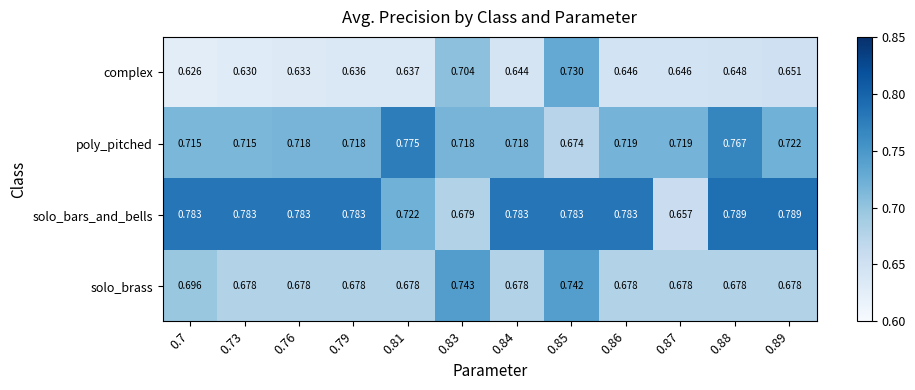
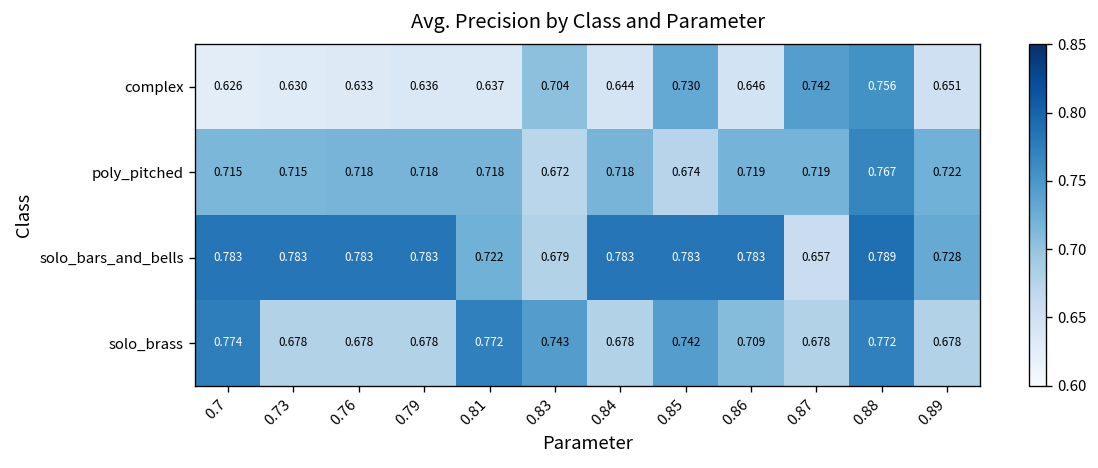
complex, 0.87: 0.646 -> 0.742
complex, 0.88: 0.648 -> 0.756
poly_pitched, 0.81: 0.775 -> 0.718
poly_pitched, 0.83: 0.718 -> 0.672
solo_bars_and_bells, 0.89: 0.789 -> 0.728
solo_brass, 0.7: 0.696 -> 0.774
solo_brass, 0.81: 0.678 -> 0.772
solo_brass, 0.86: 0.678 -> 0.709
solo_brass, 0.88: 0.678 -> 0.772
